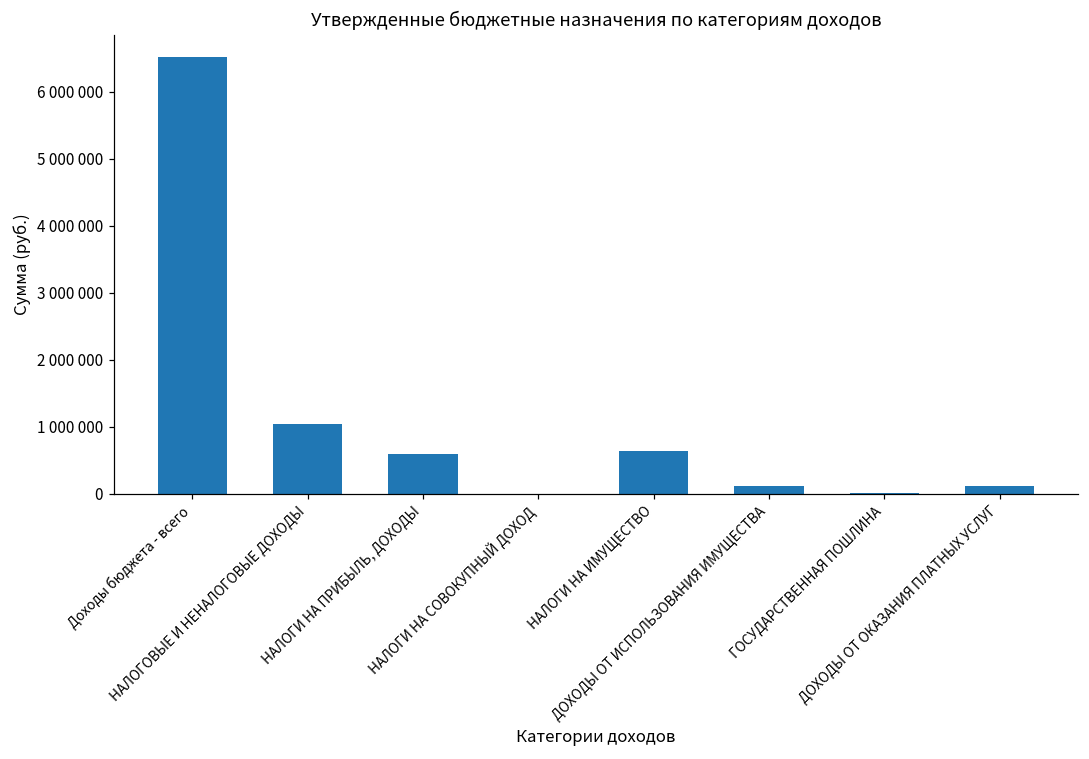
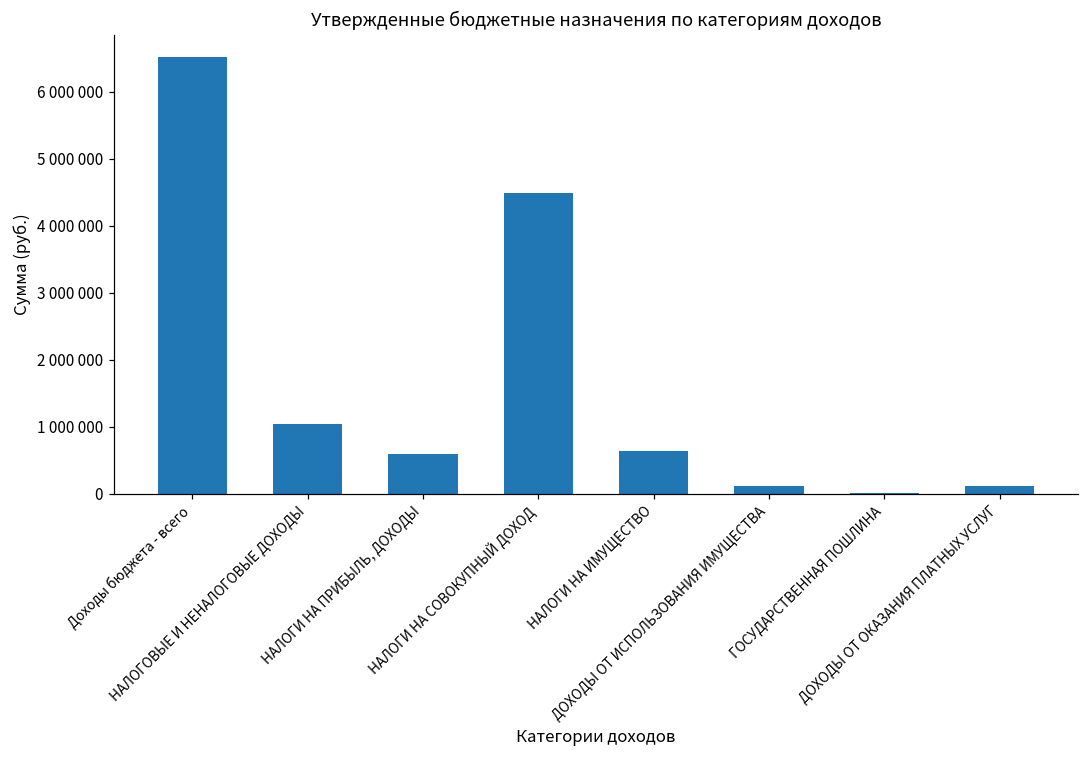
НАЛОГИ НА СОВОКУПНЫЙ ДОХОД: 0 -> 4500000
